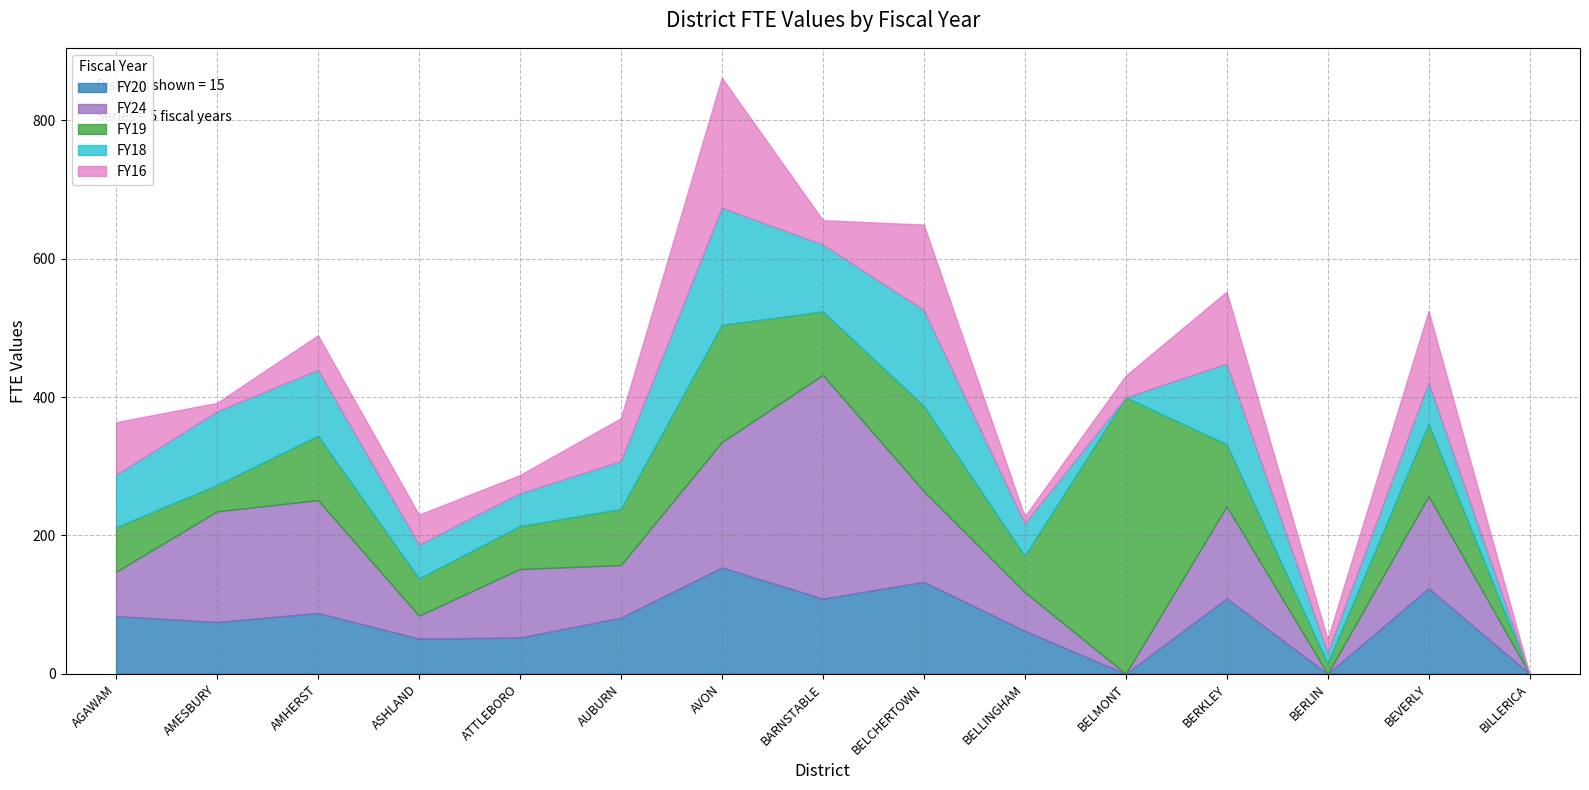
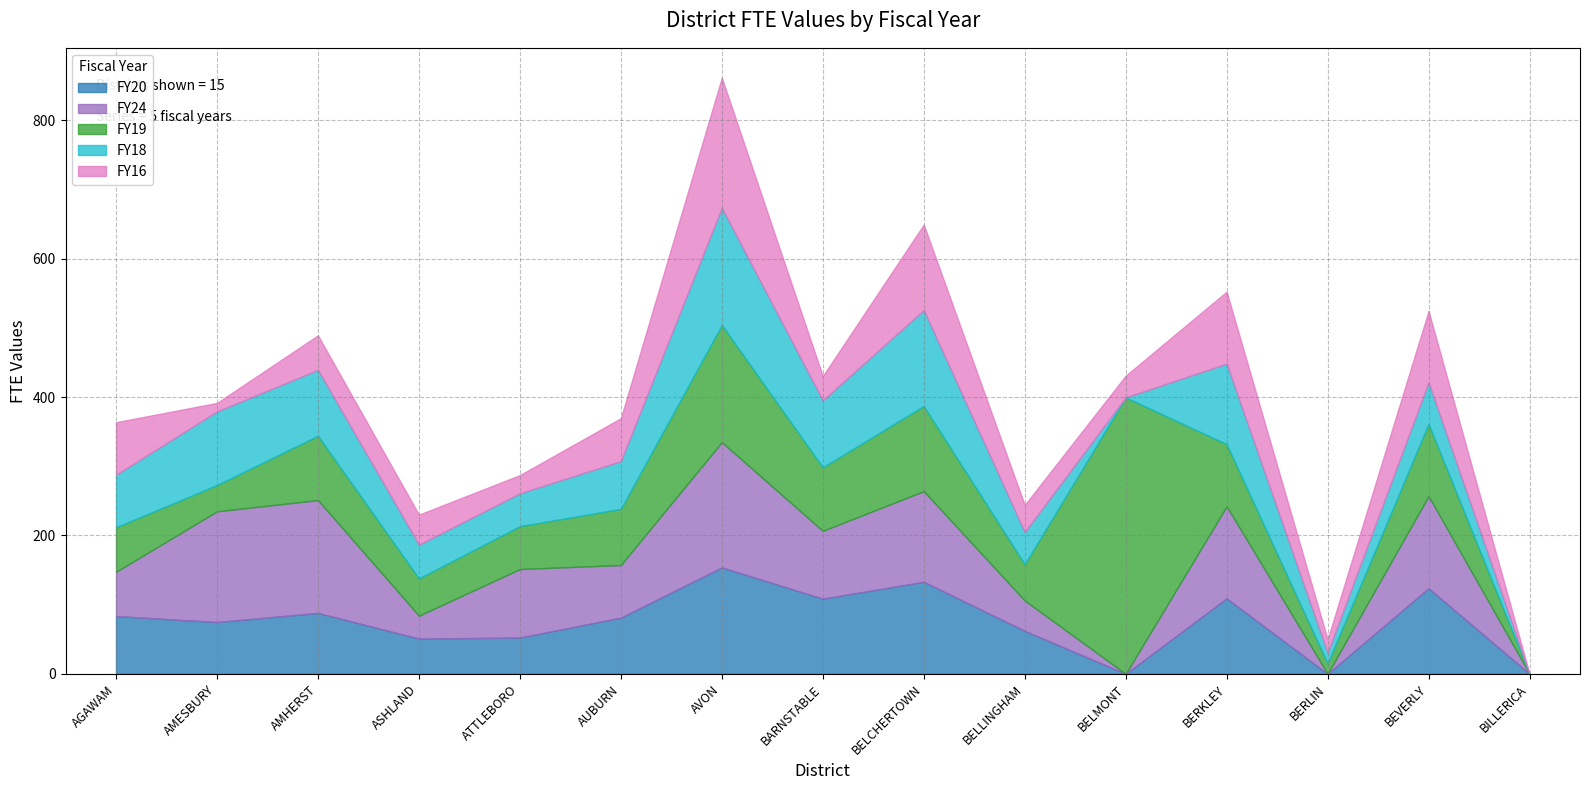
FY24, BARNSTABLE: 320 -> 100
FY24, BELLINGHAM: 60 -> 40
FY16, BELLINGHAM: 10 -> 40
